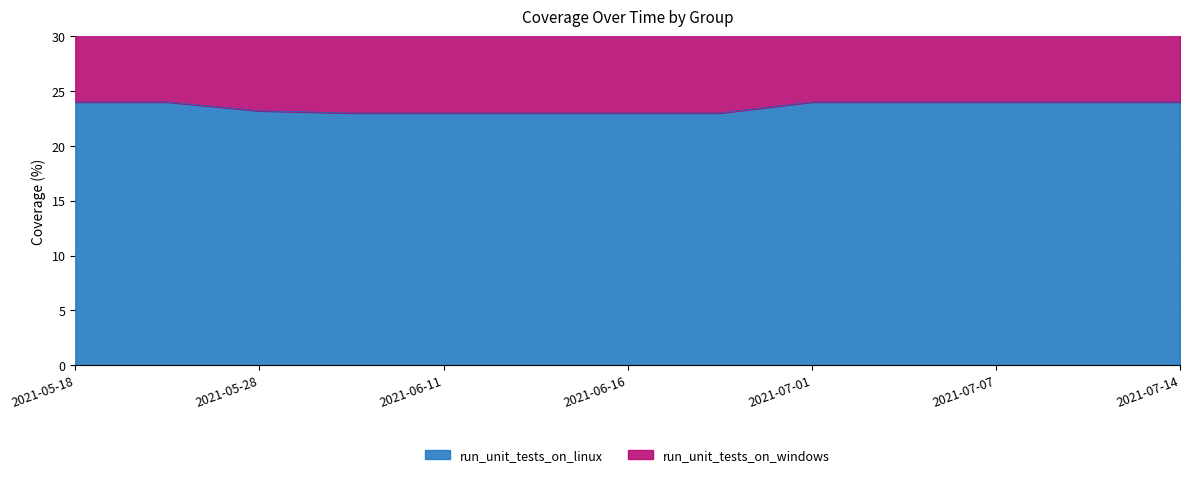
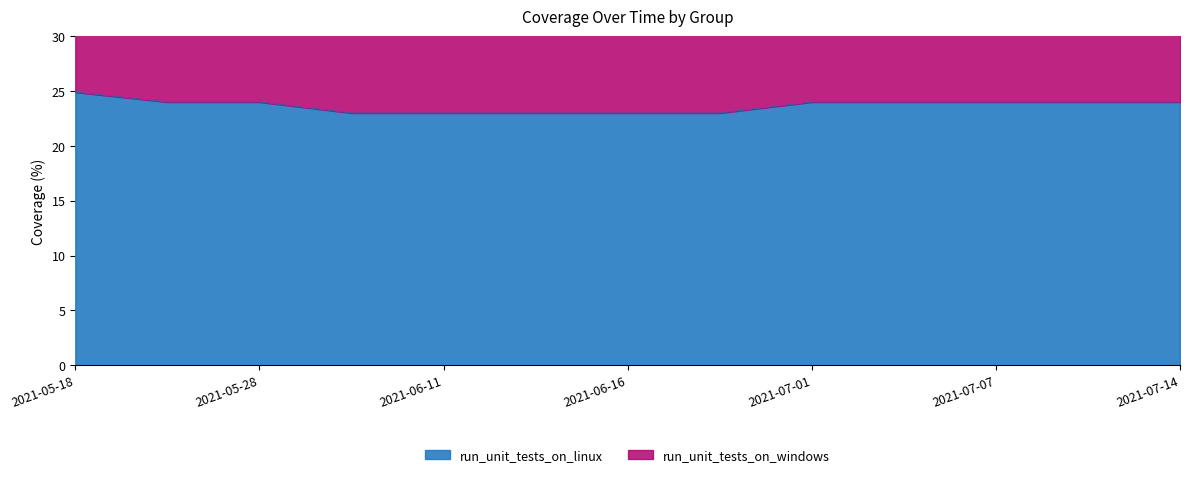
run_unit_tests_on_linux, 2021-05-18: 24.0 -> 24.9
run_unit_tests_on_linux, 2021-05-28: 23.2 -> 24.0
